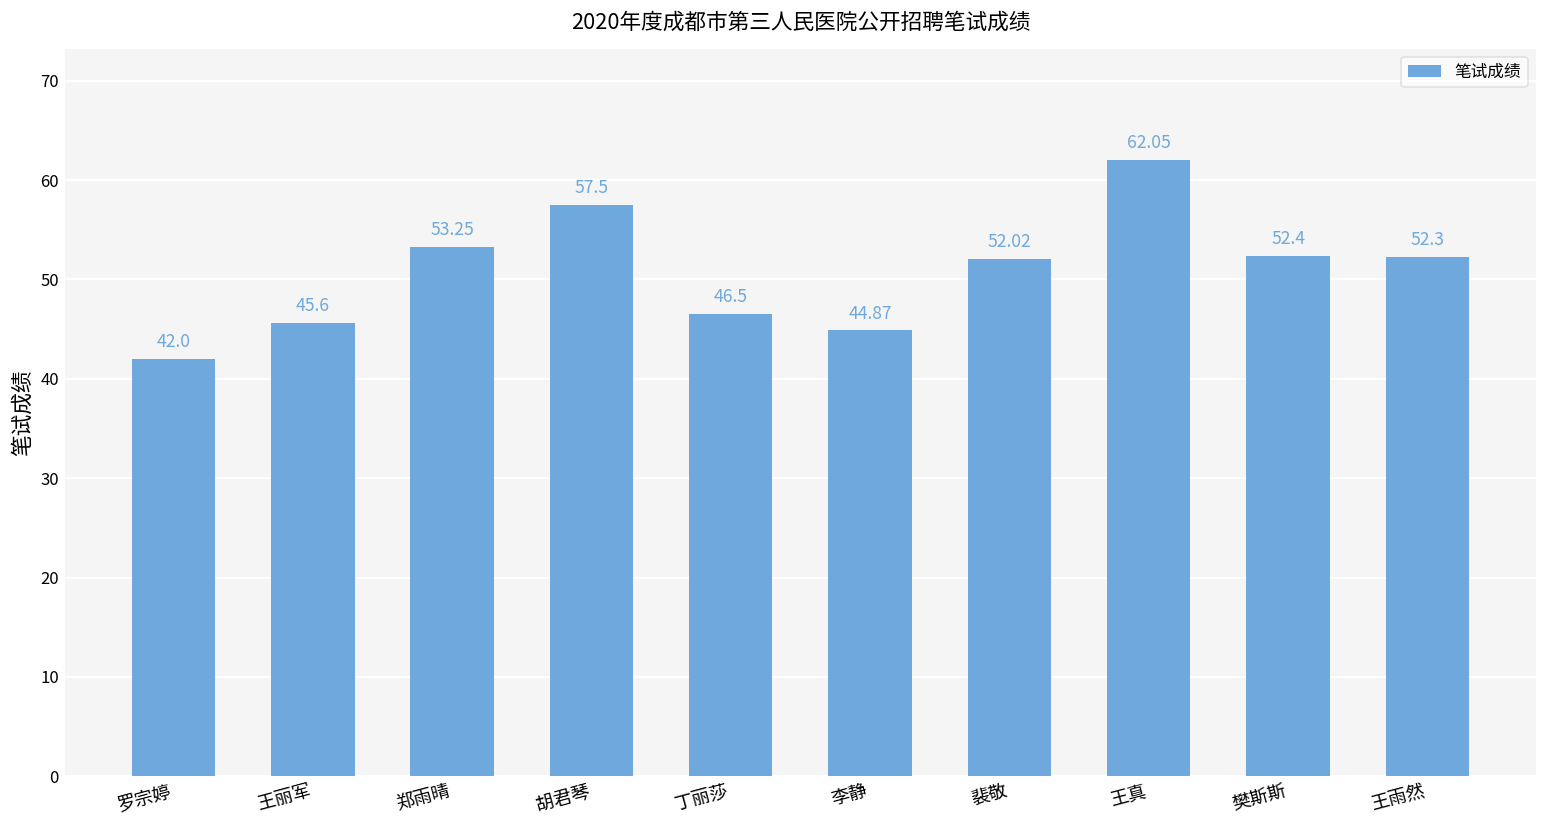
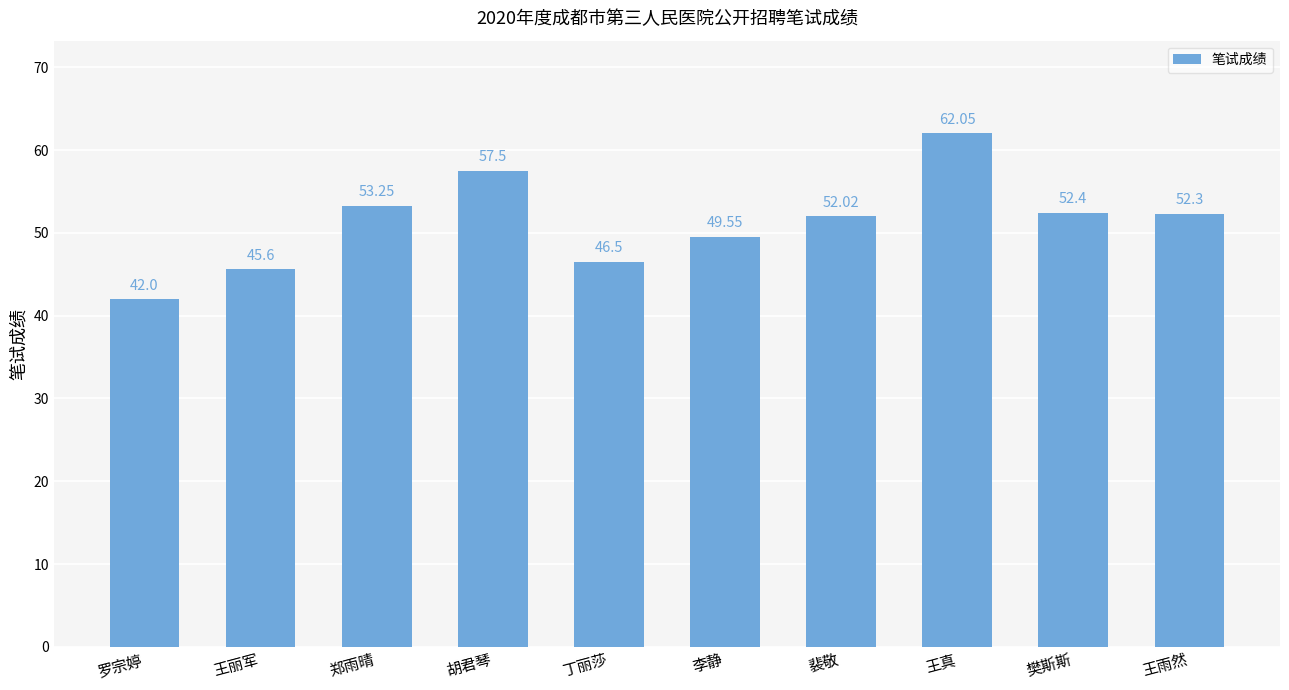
李静: 44.87 -> 49.55
